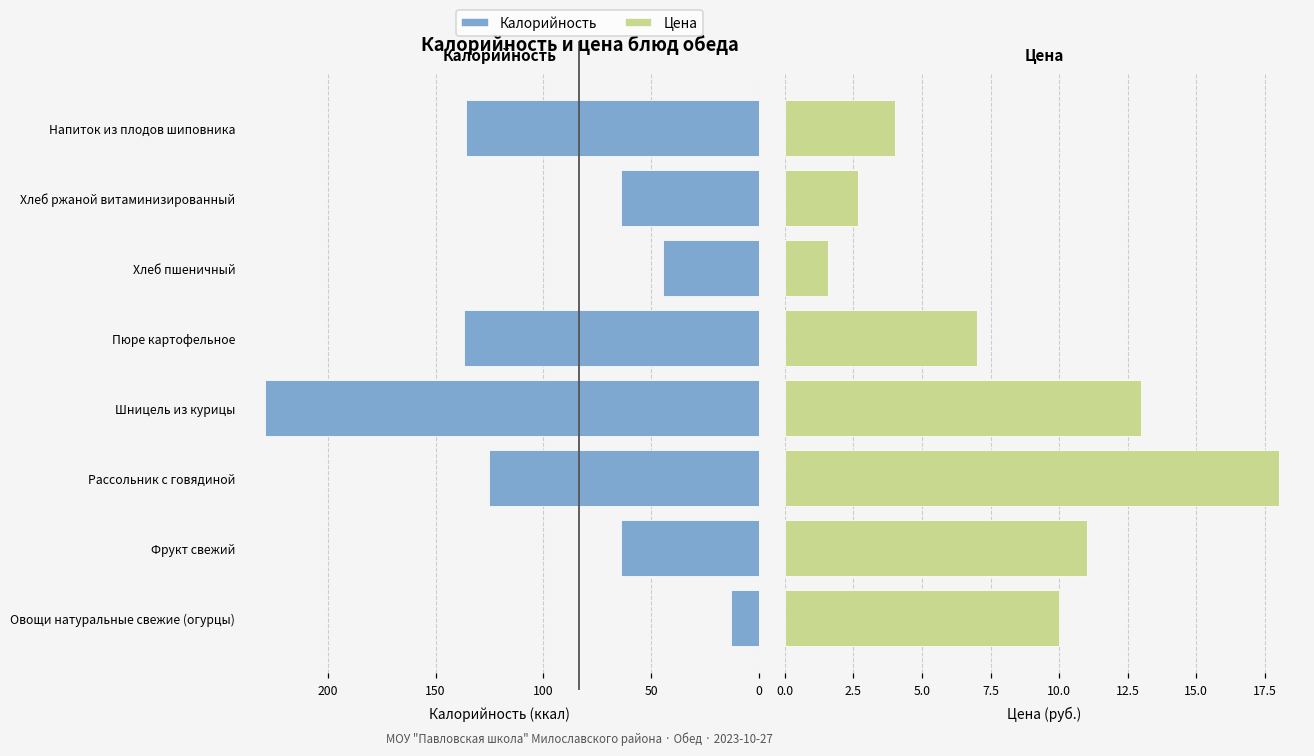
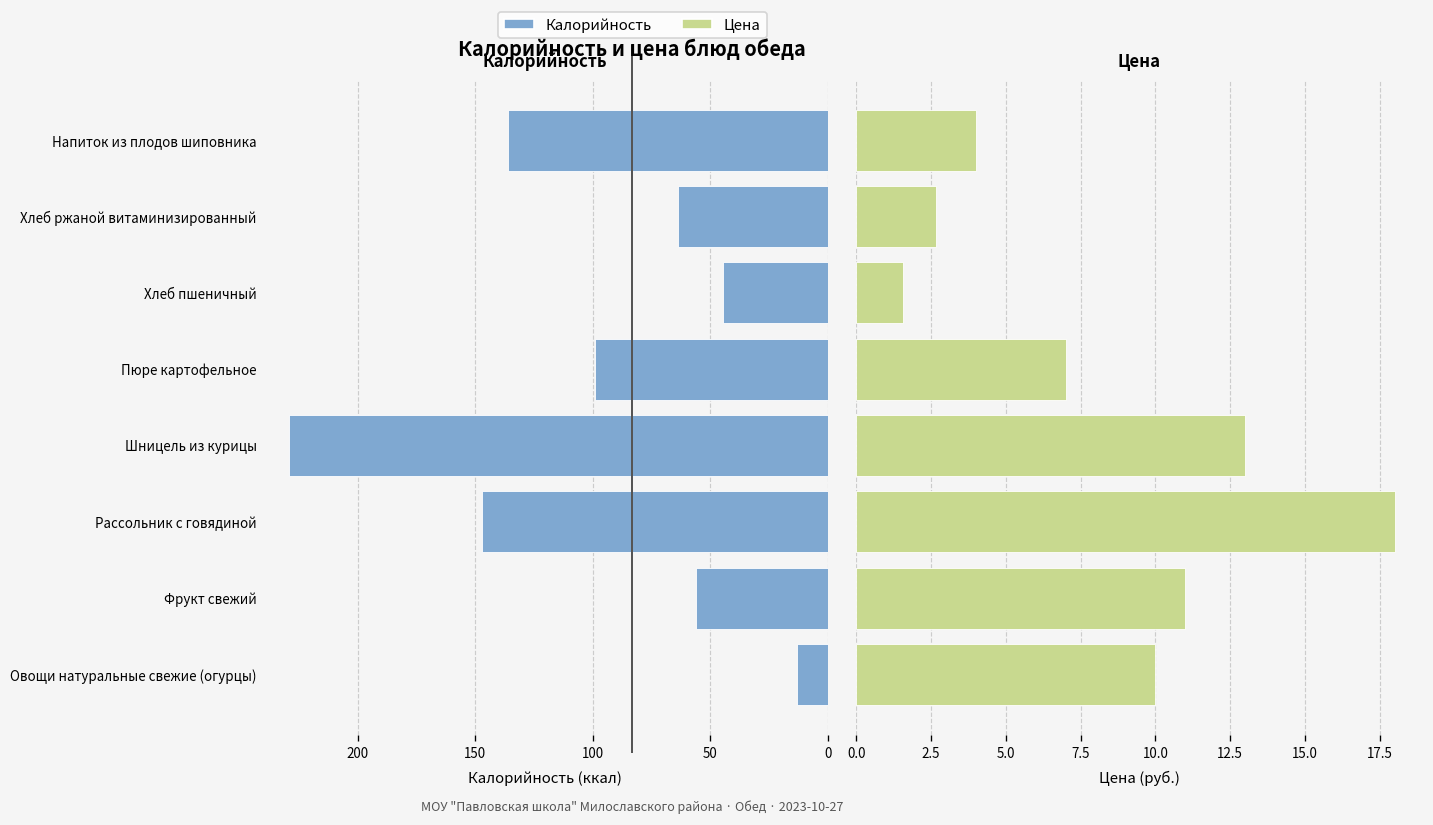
Калорийность, Пюре картофельное: 137 -> 99
Калорийность, Рассольник с говядиной: 125 -> 147
Калорийность, Фрукт свежий: 64 -> 56
